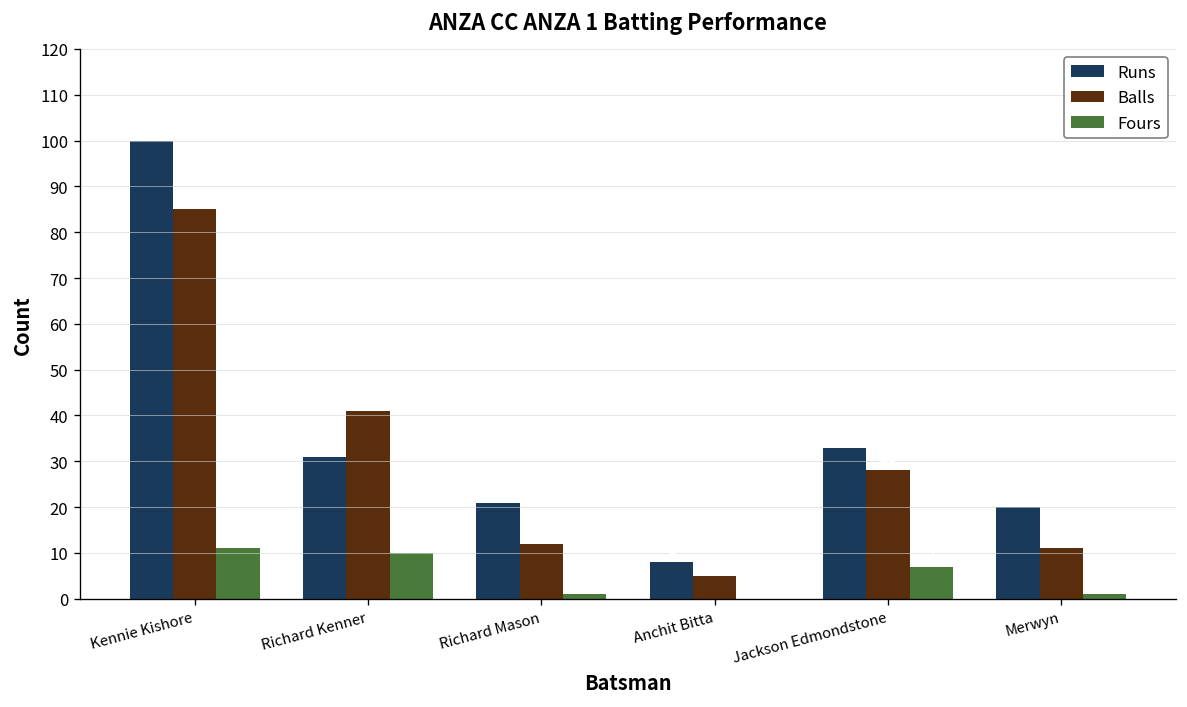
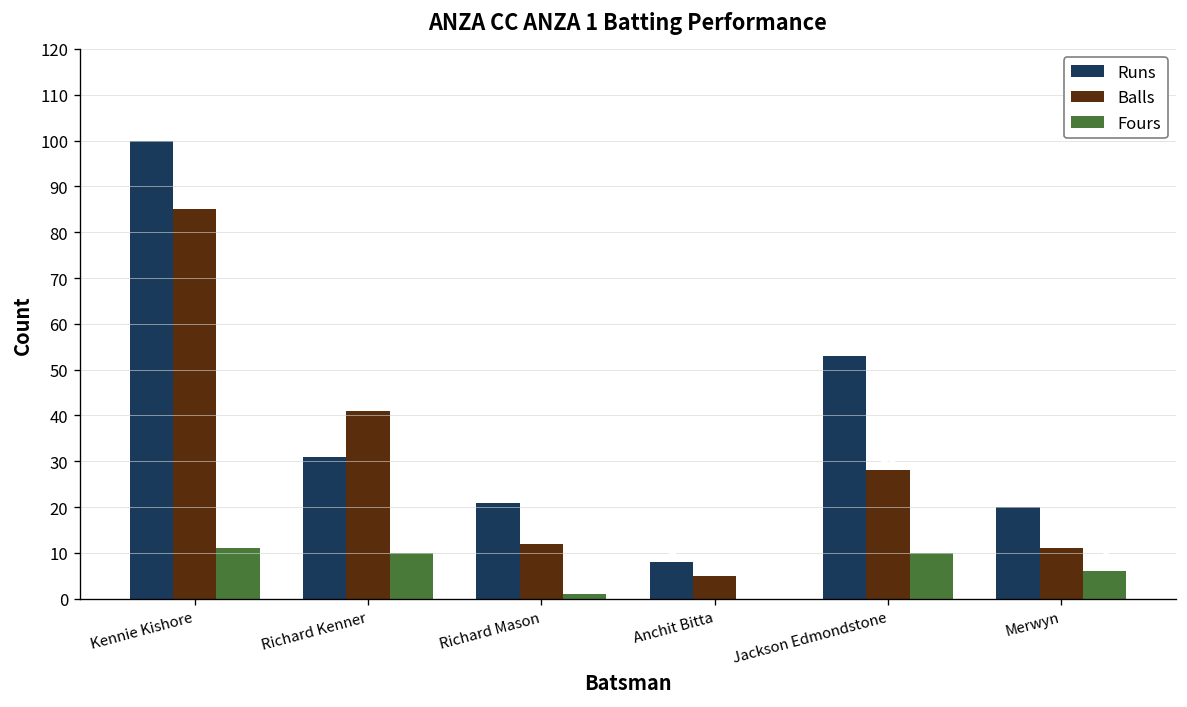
Runs, Jackson Edmondstone: 33 -> 53
Fours, Jackson Edmondstone: 7 -> 10
Fours, Merwyn: 1 -> 6
